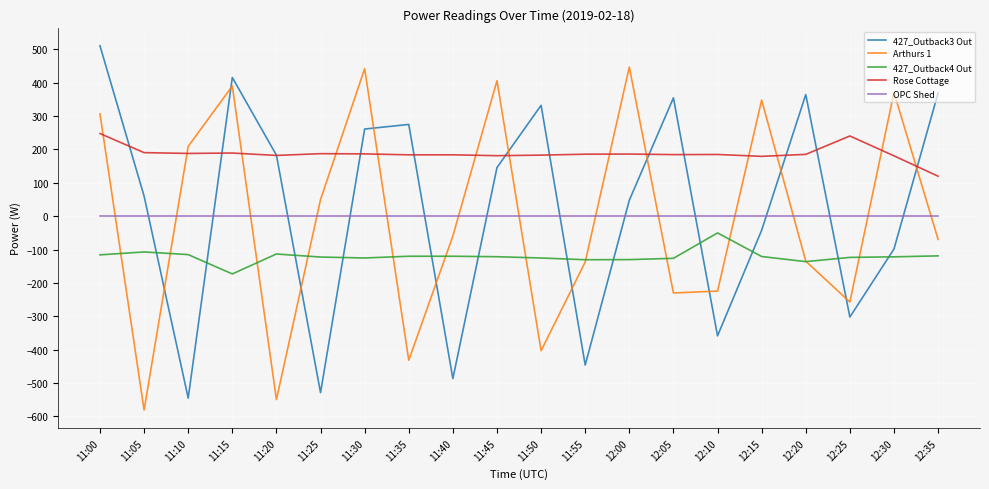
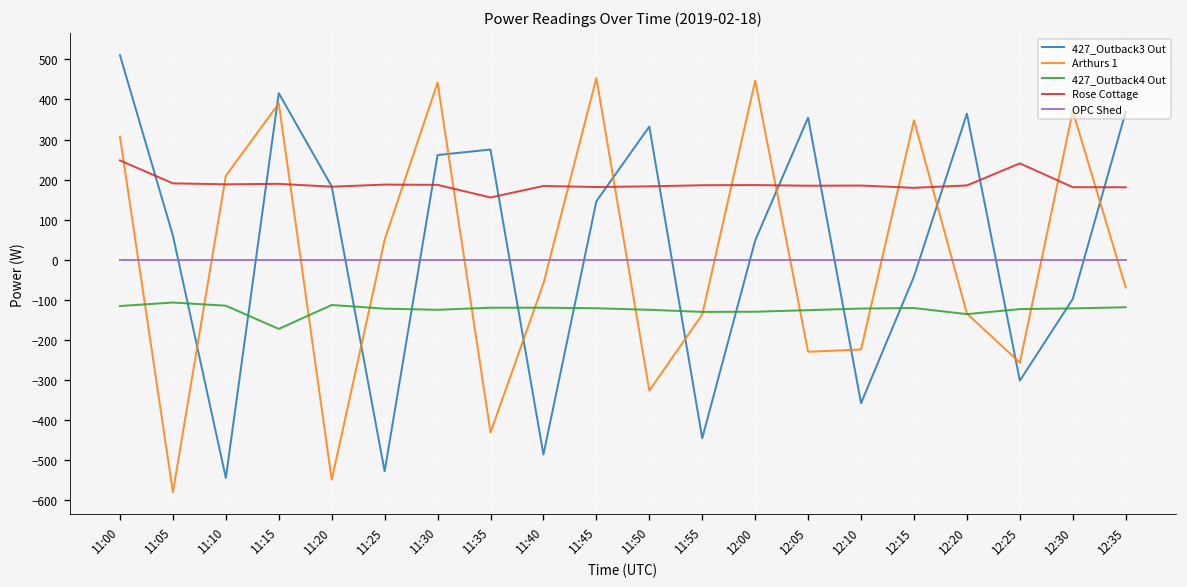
Rose Cottage, 11:35: 180 -> 160
Arthurs 1, 11:45: 410 -> 450
Arthurs 1, 11:50: -400 -> -330
427_Outback4 Out, 12:10: -50 -> -120
Rose Cottage, 12:35: 120 -> 180
